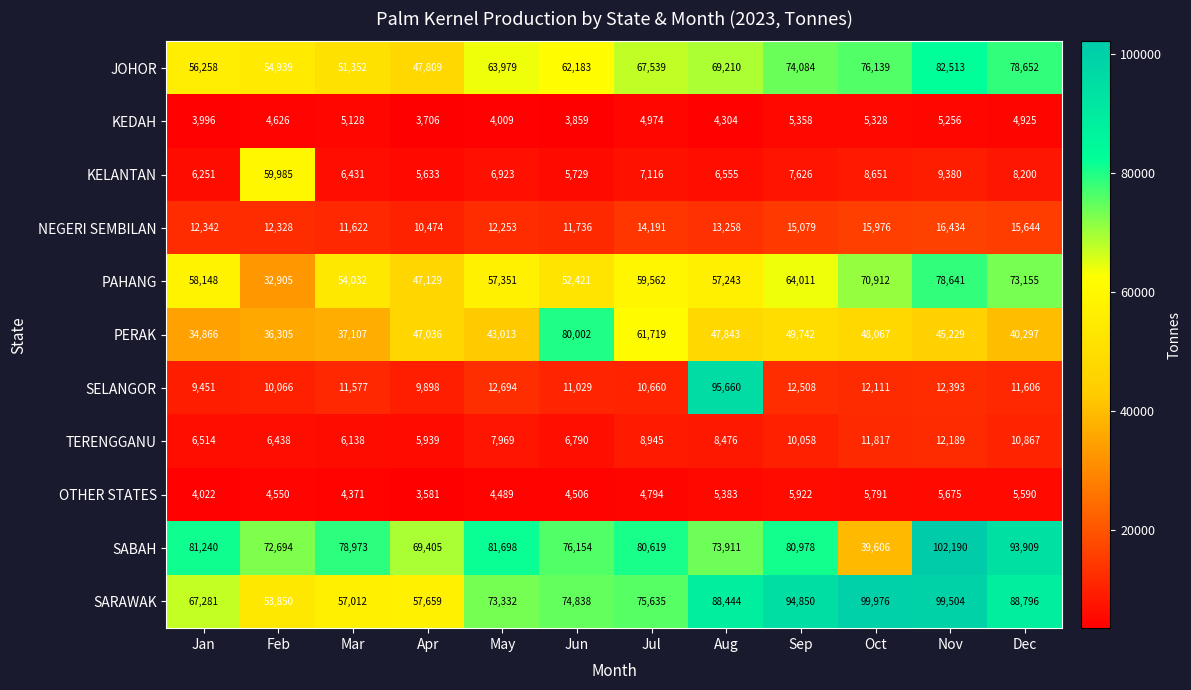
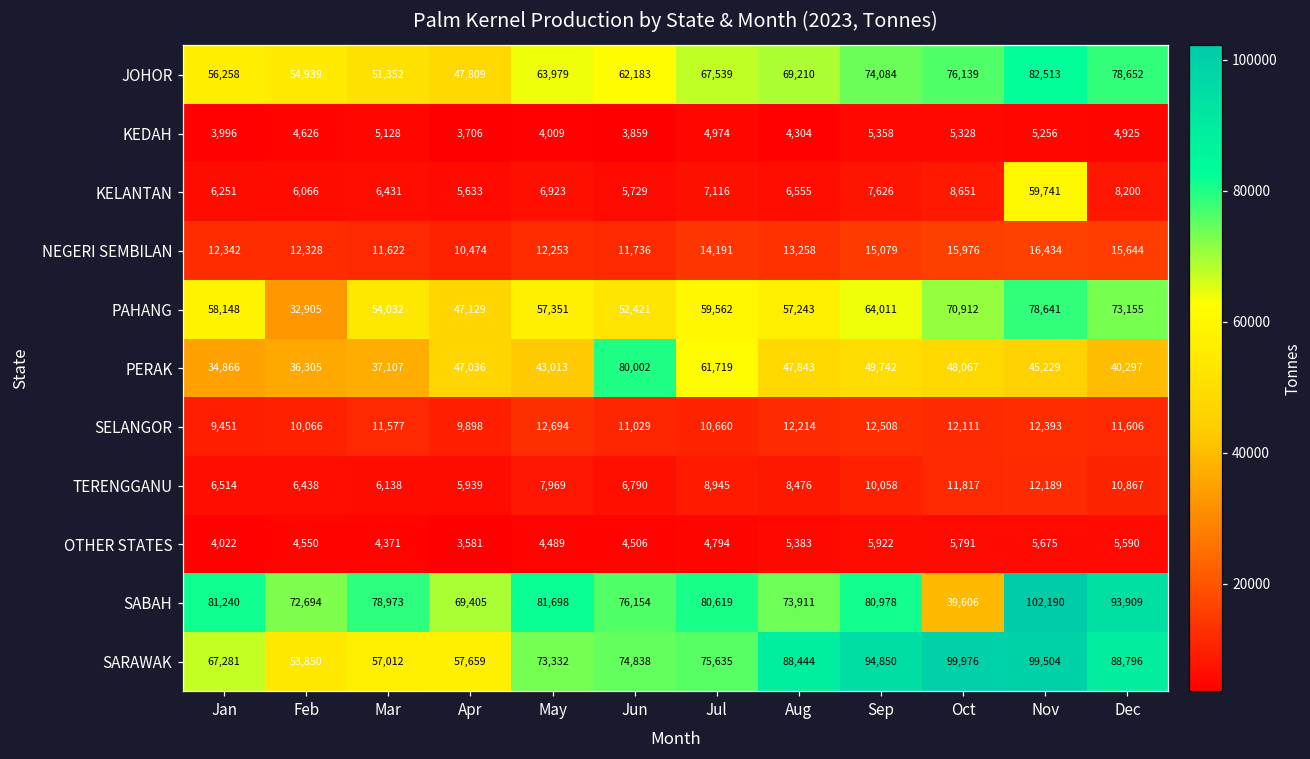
KELANTAN, Feb: 59,985 -> 6,066
KELANTAN, Nov: 9,380 -> 59,741
SELANGOR, Aug: 95,660 -> 12,214
